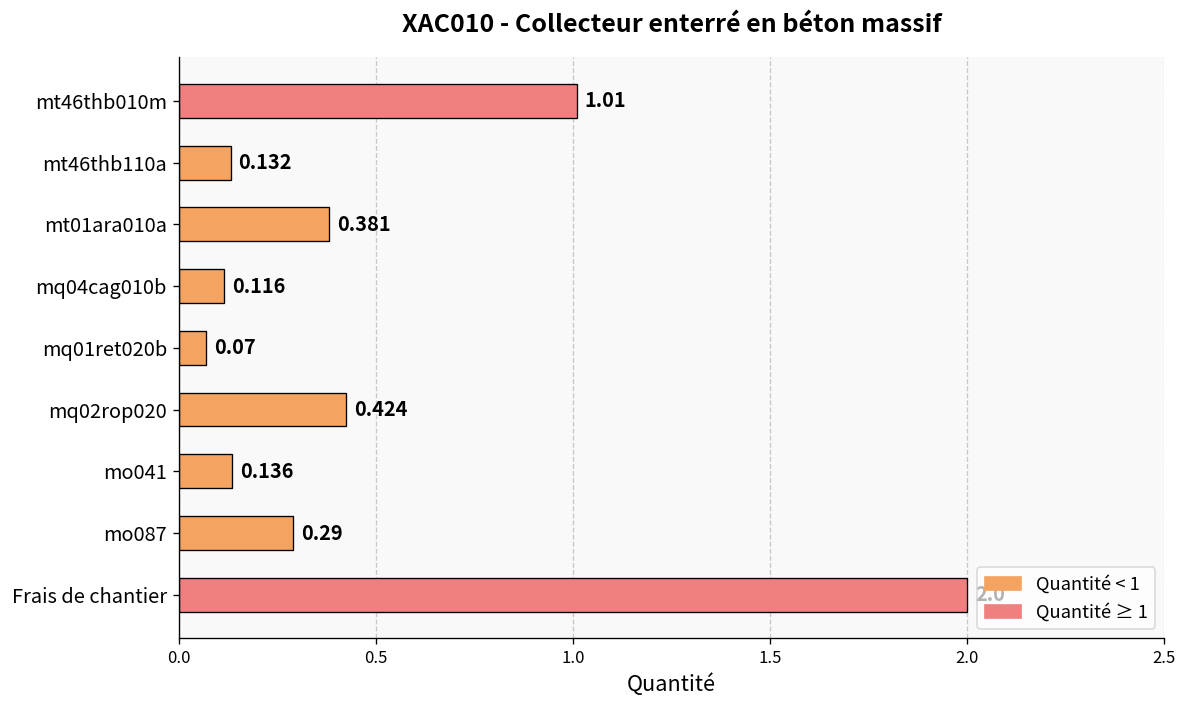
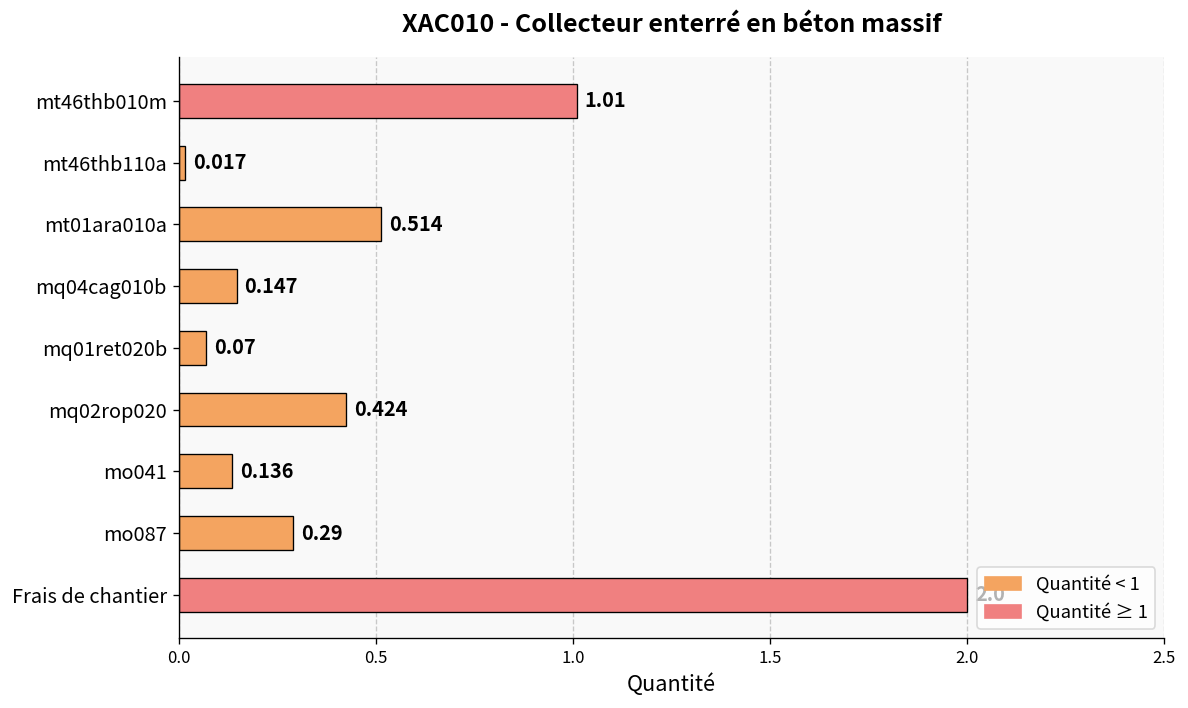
mt46thb110a: 0.132 -> 0.017
mt01ara010a: 0.381 -> 0.514
mq04cag010b: 0.116 -> 0.147
